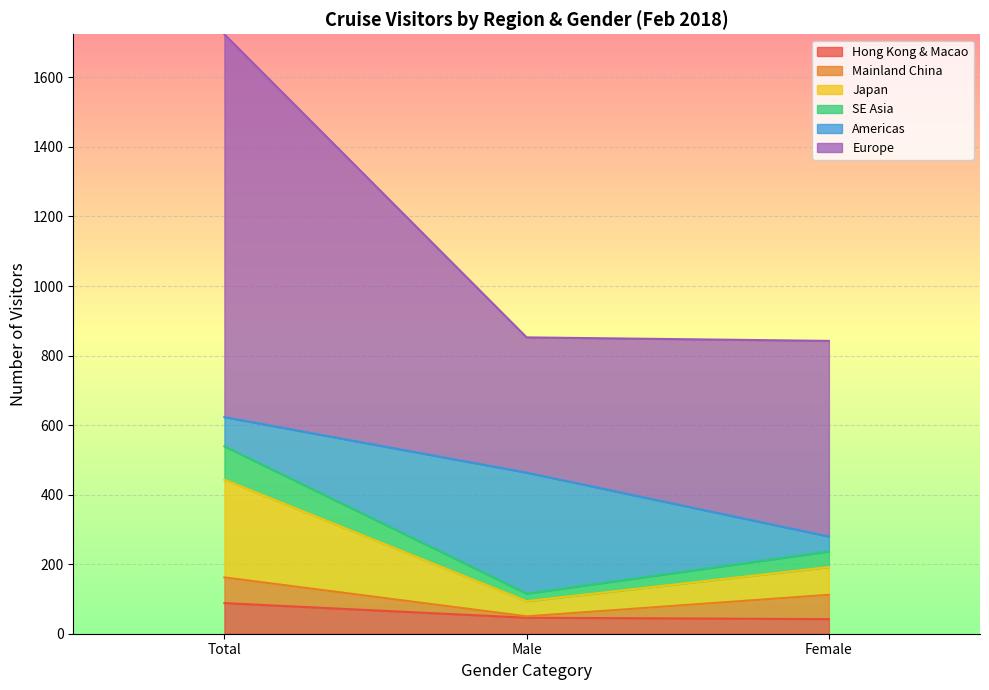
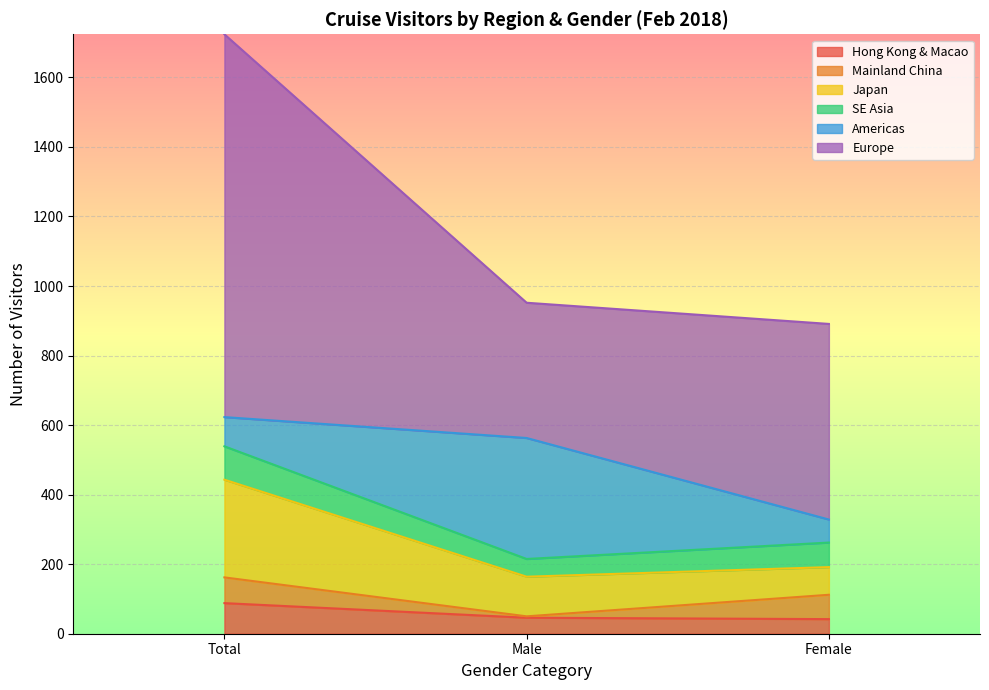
Japan, Male: 40 -> 110
SE Asia, Male: 20 -> 50
SE Asia, Female: 50 -> 70
Americas, Female: 40 -> 70
